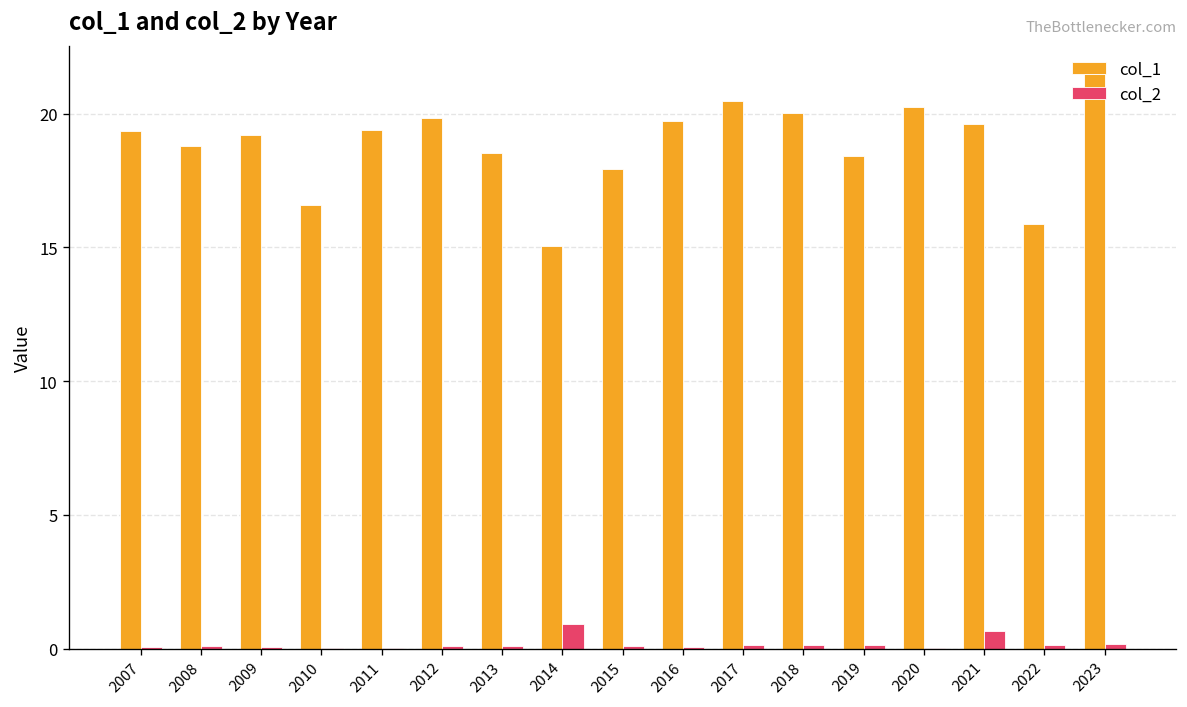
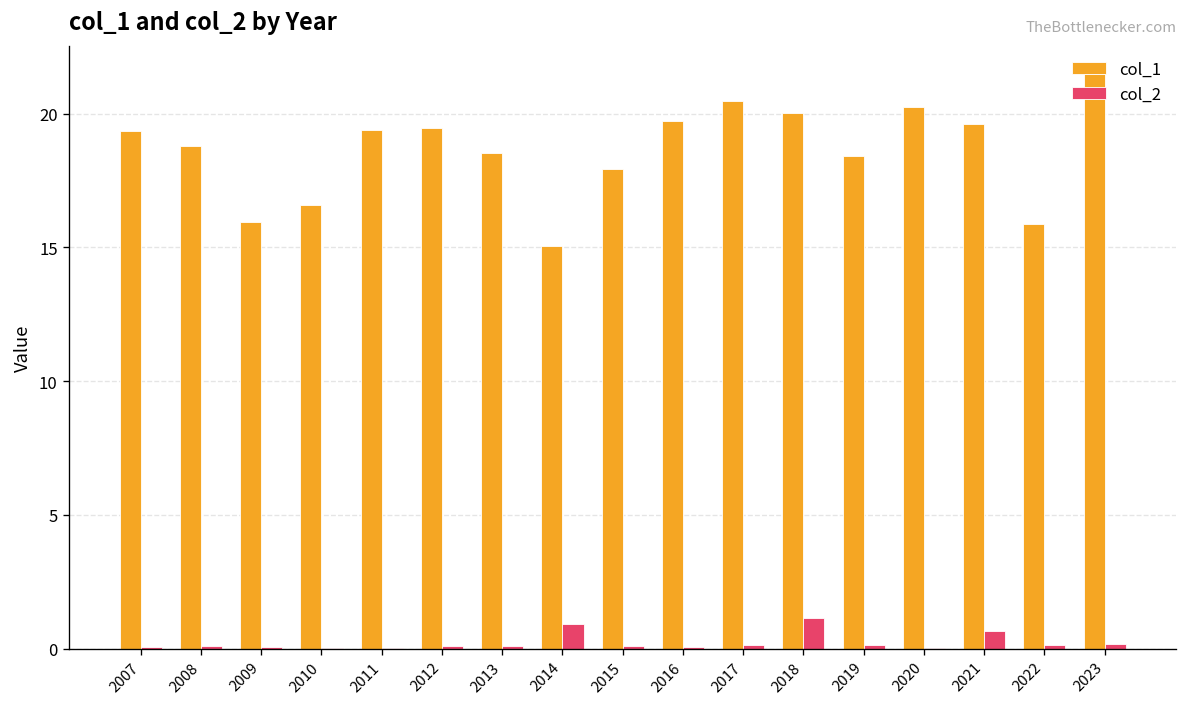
col_1, 2009: 19.2 -> 15.9
col_1, 2012: 19.9 -> 19.5
col_2, 2018: 0.1 -> 1.1
